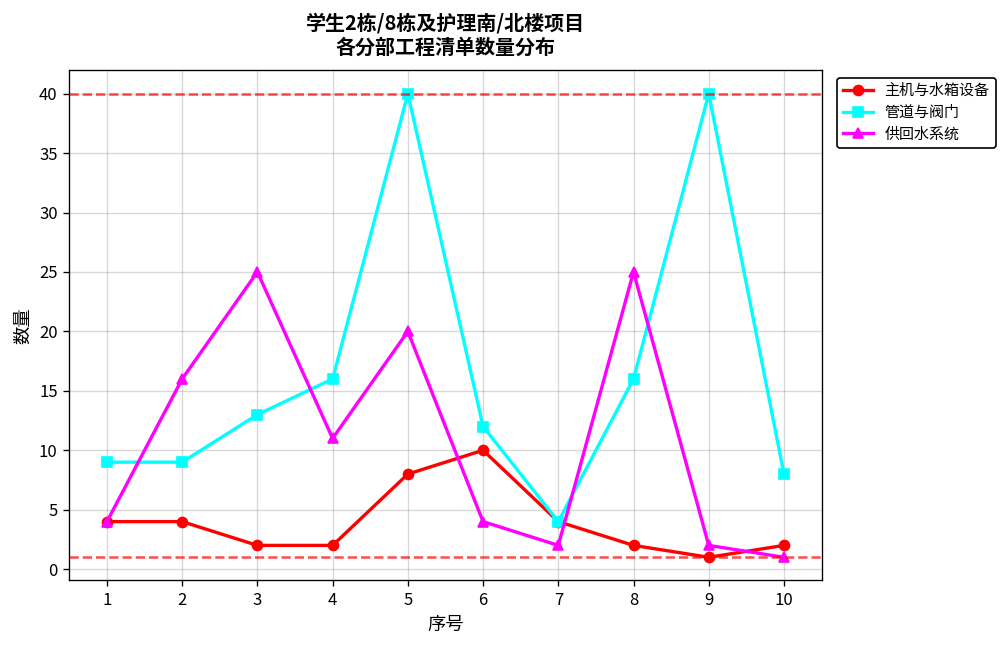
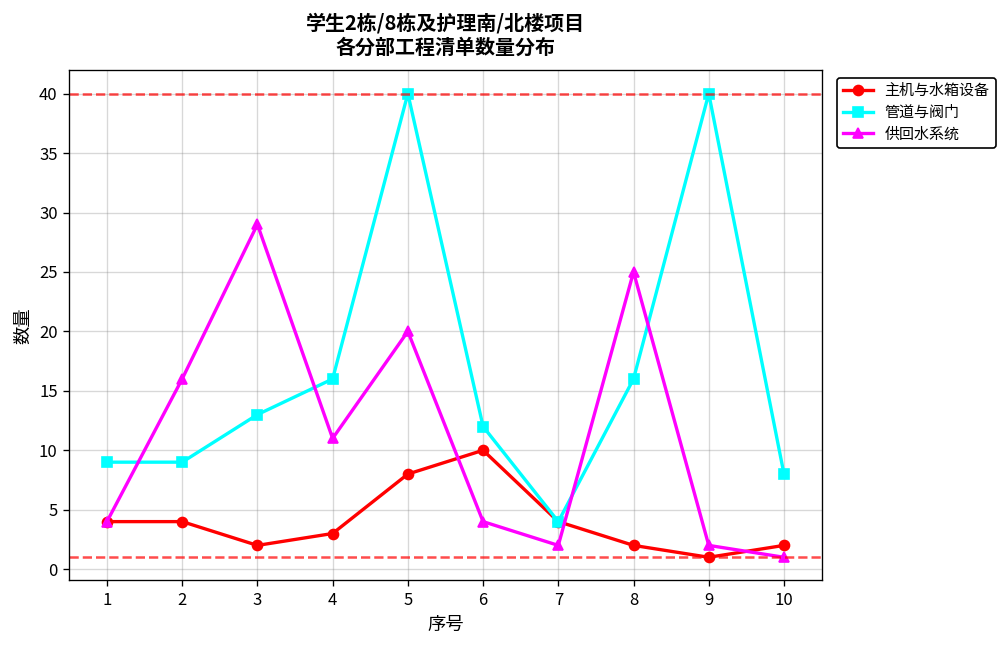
供回水系统, 3: 25 -> 29
主机与水箱设备, 4: 2 -> 3
